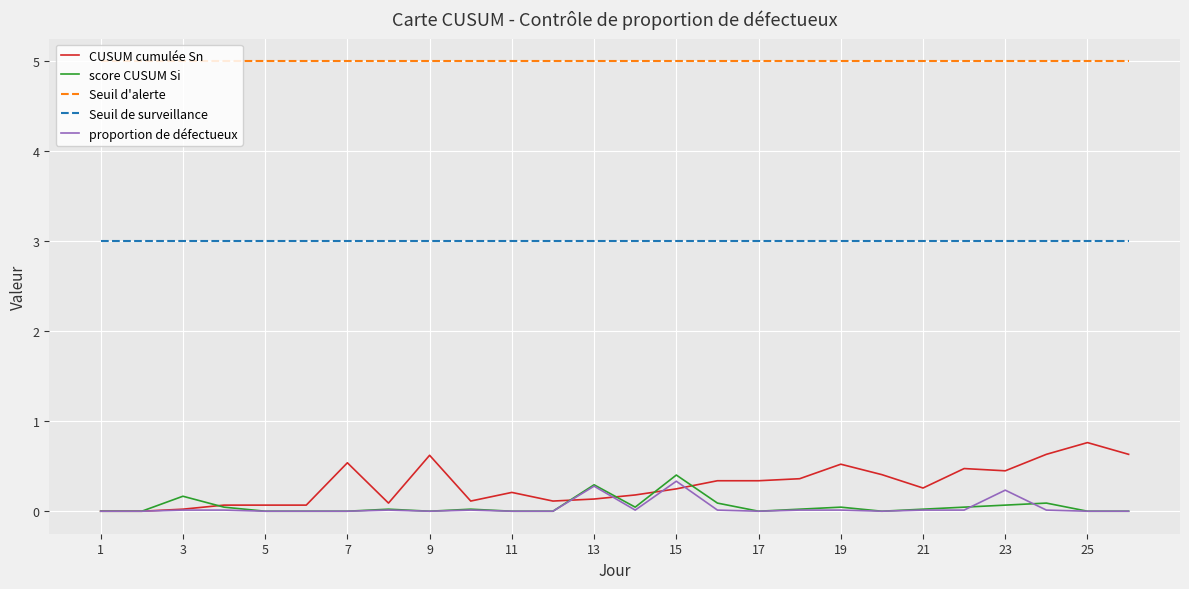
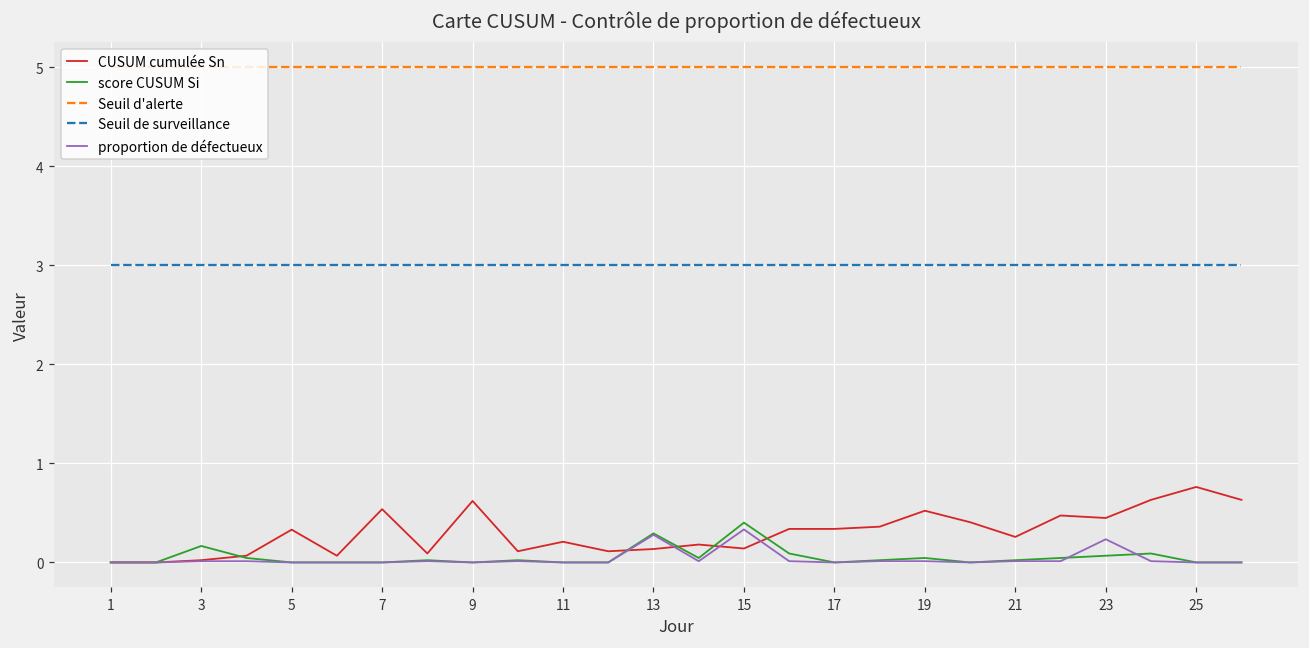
CUSUM cumulée Sn, 5: 0.1 -> 0.3
CUSUM cumulée Sn, 15: 0.2 -> 0.1
